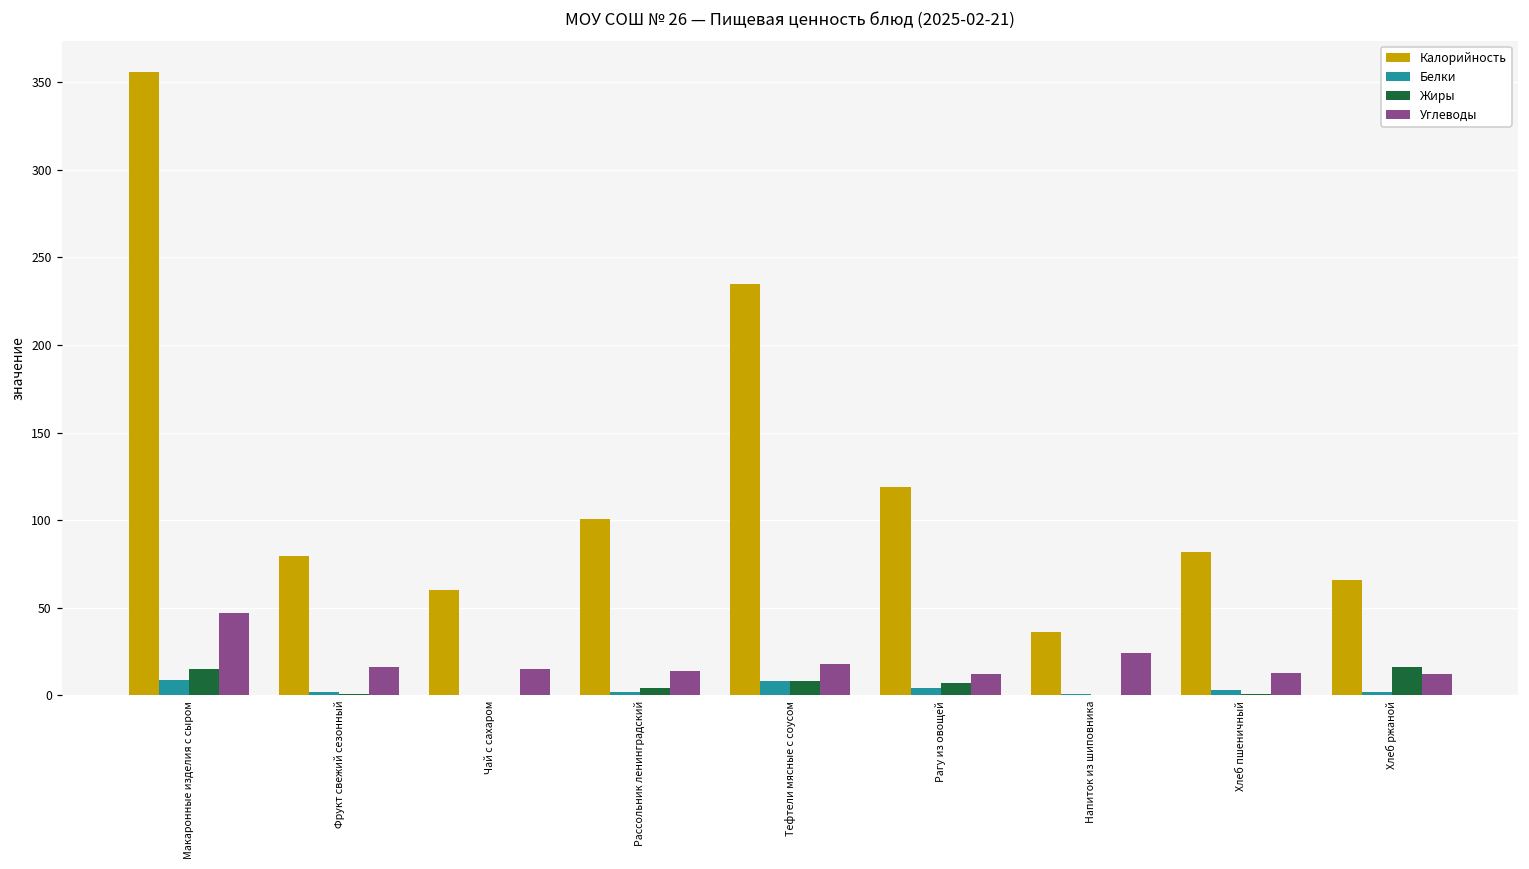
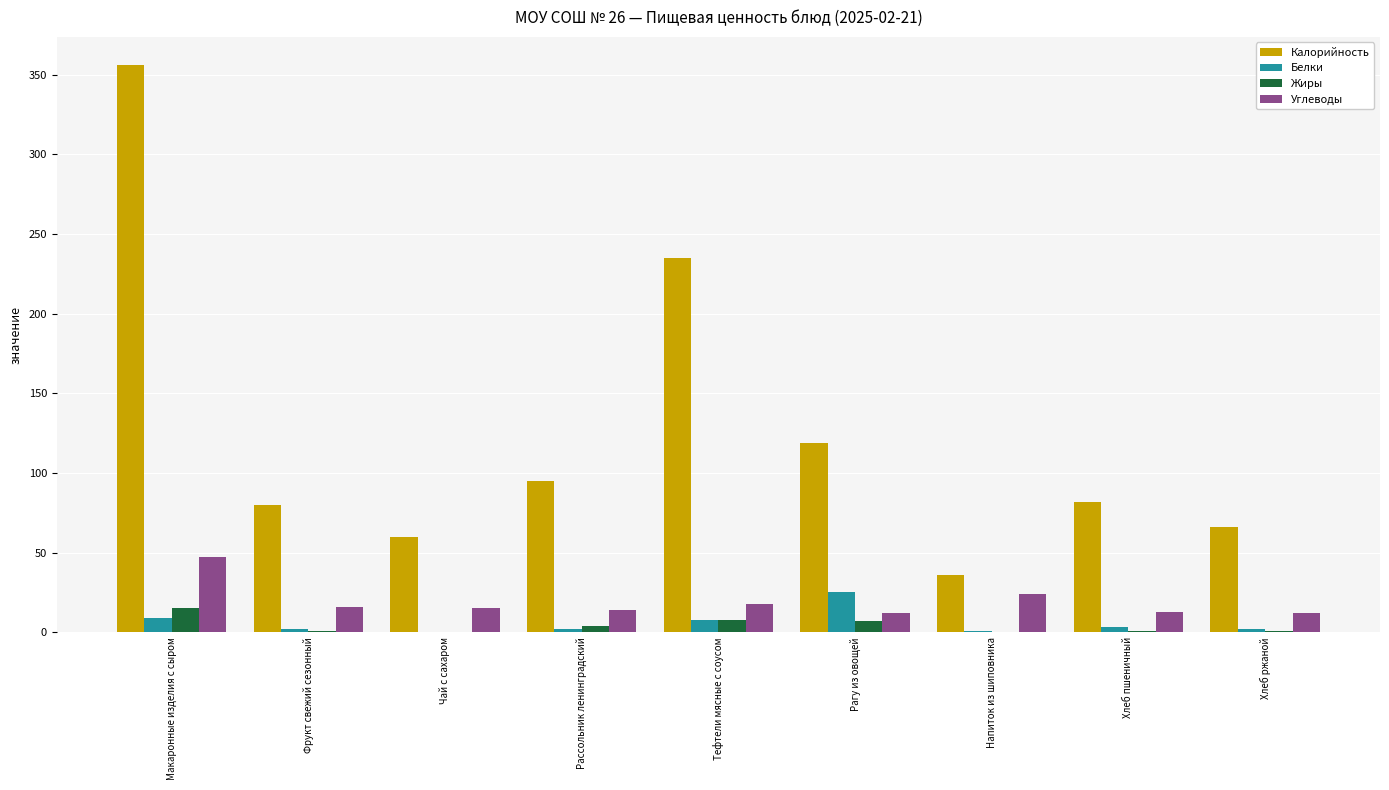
Калорийность, Рассольник ленинградский: 101 -> 95
Белки, Рагу из овощей: 4 -> 25
Жиры, Хлеб ржаной: 16 -> 1
